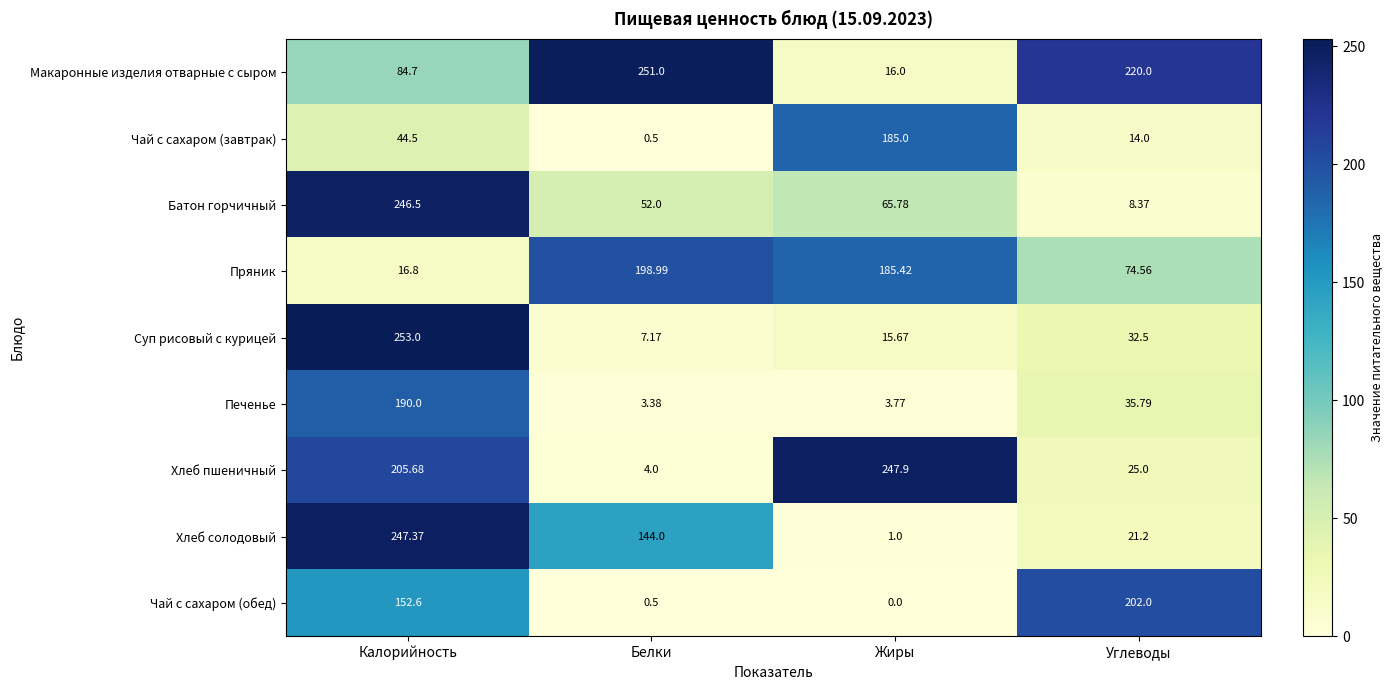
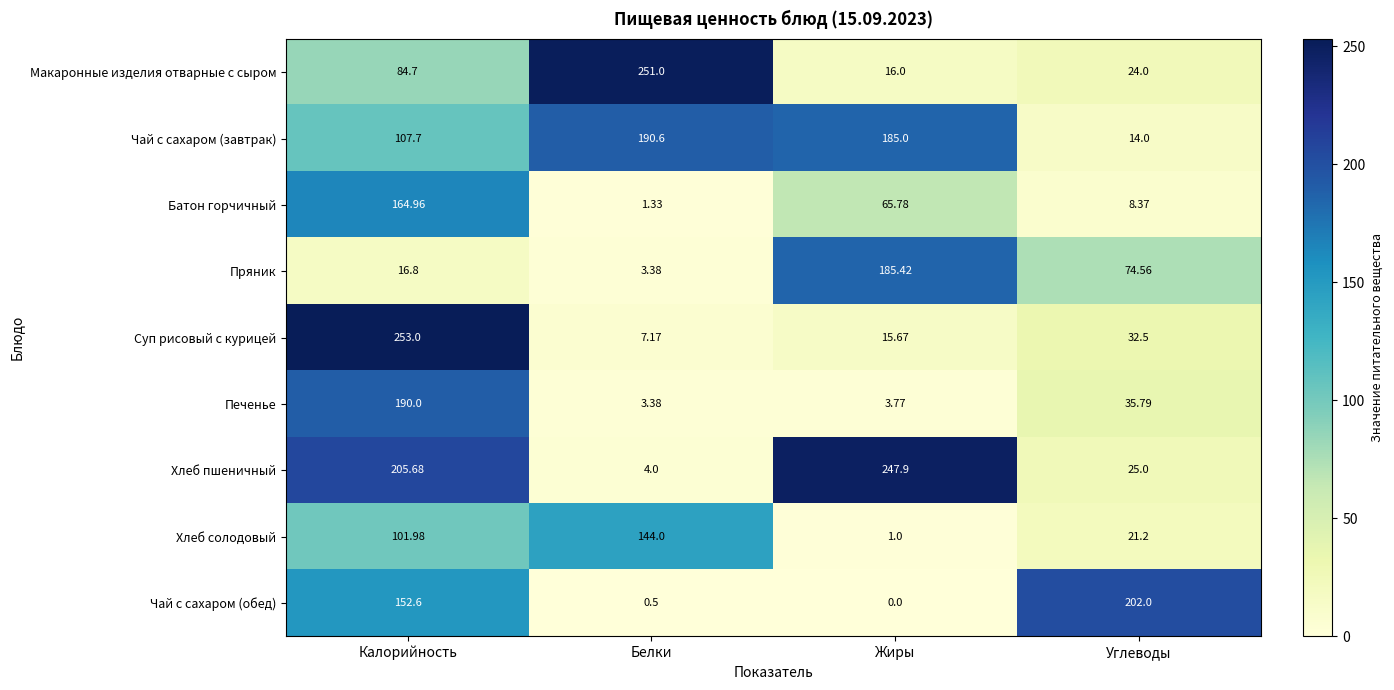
Макаронные изделия отварные с сыром, Углеводы: 220.0 -> 24.0
Чай с сахаром (завтрак), Калорийность: 44.5 -> 107.7
Чай с сахаром (завтрак), Белки: 0.5 -> 190.6
Батон горчичный, Калорийность: 246.5 -> 164.96
Батон горчичный, Белки: 52.0 -> 1.33
Пряник, Белки: 198.99 -> 3.38
Хлеб солодовый, Калорийность: 247.37 -> 101.98
